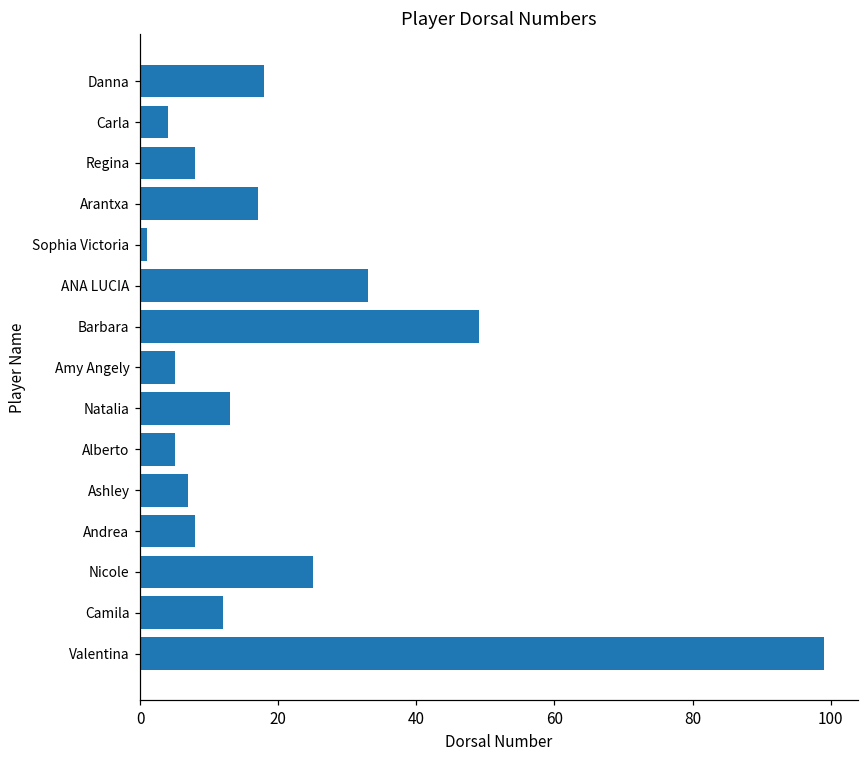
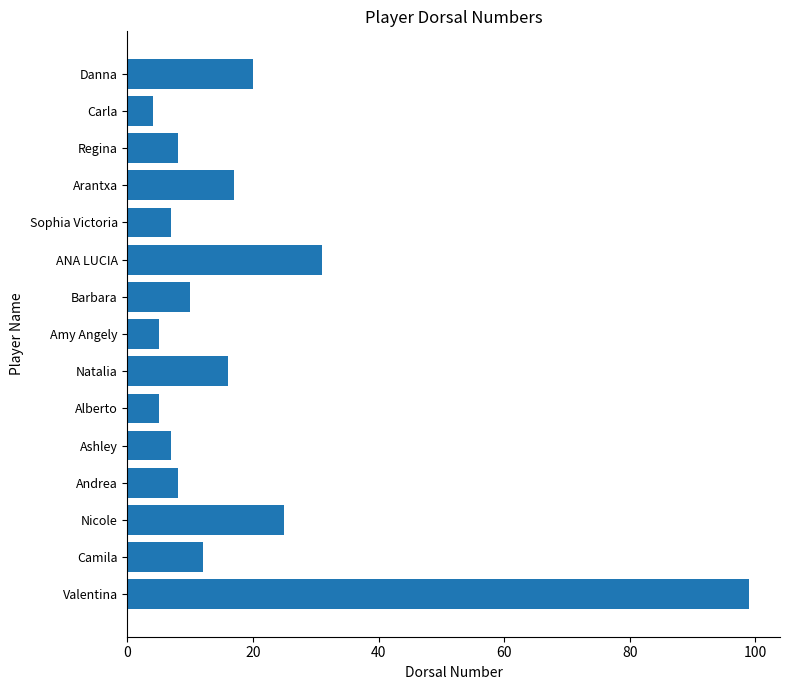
Danna: 18 -> 20
Sophia Victoria: 1 -> 7
ANA LUCIA: 33 -> 31
Barbara: 49 -> 10
Natalia: 13 -> 16
